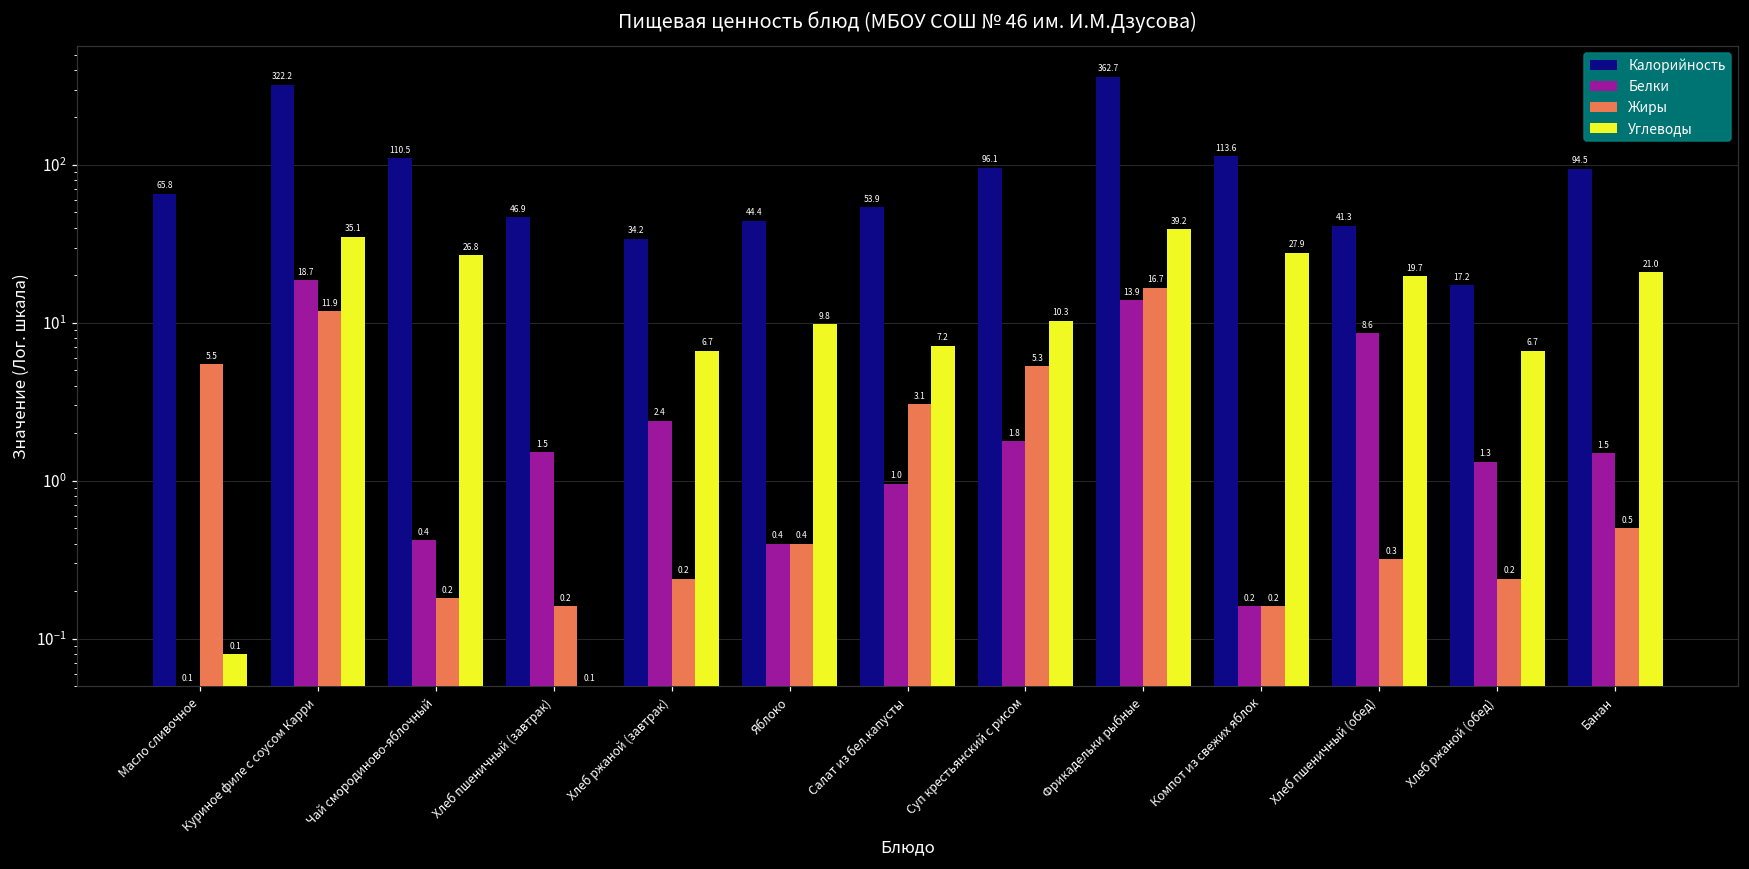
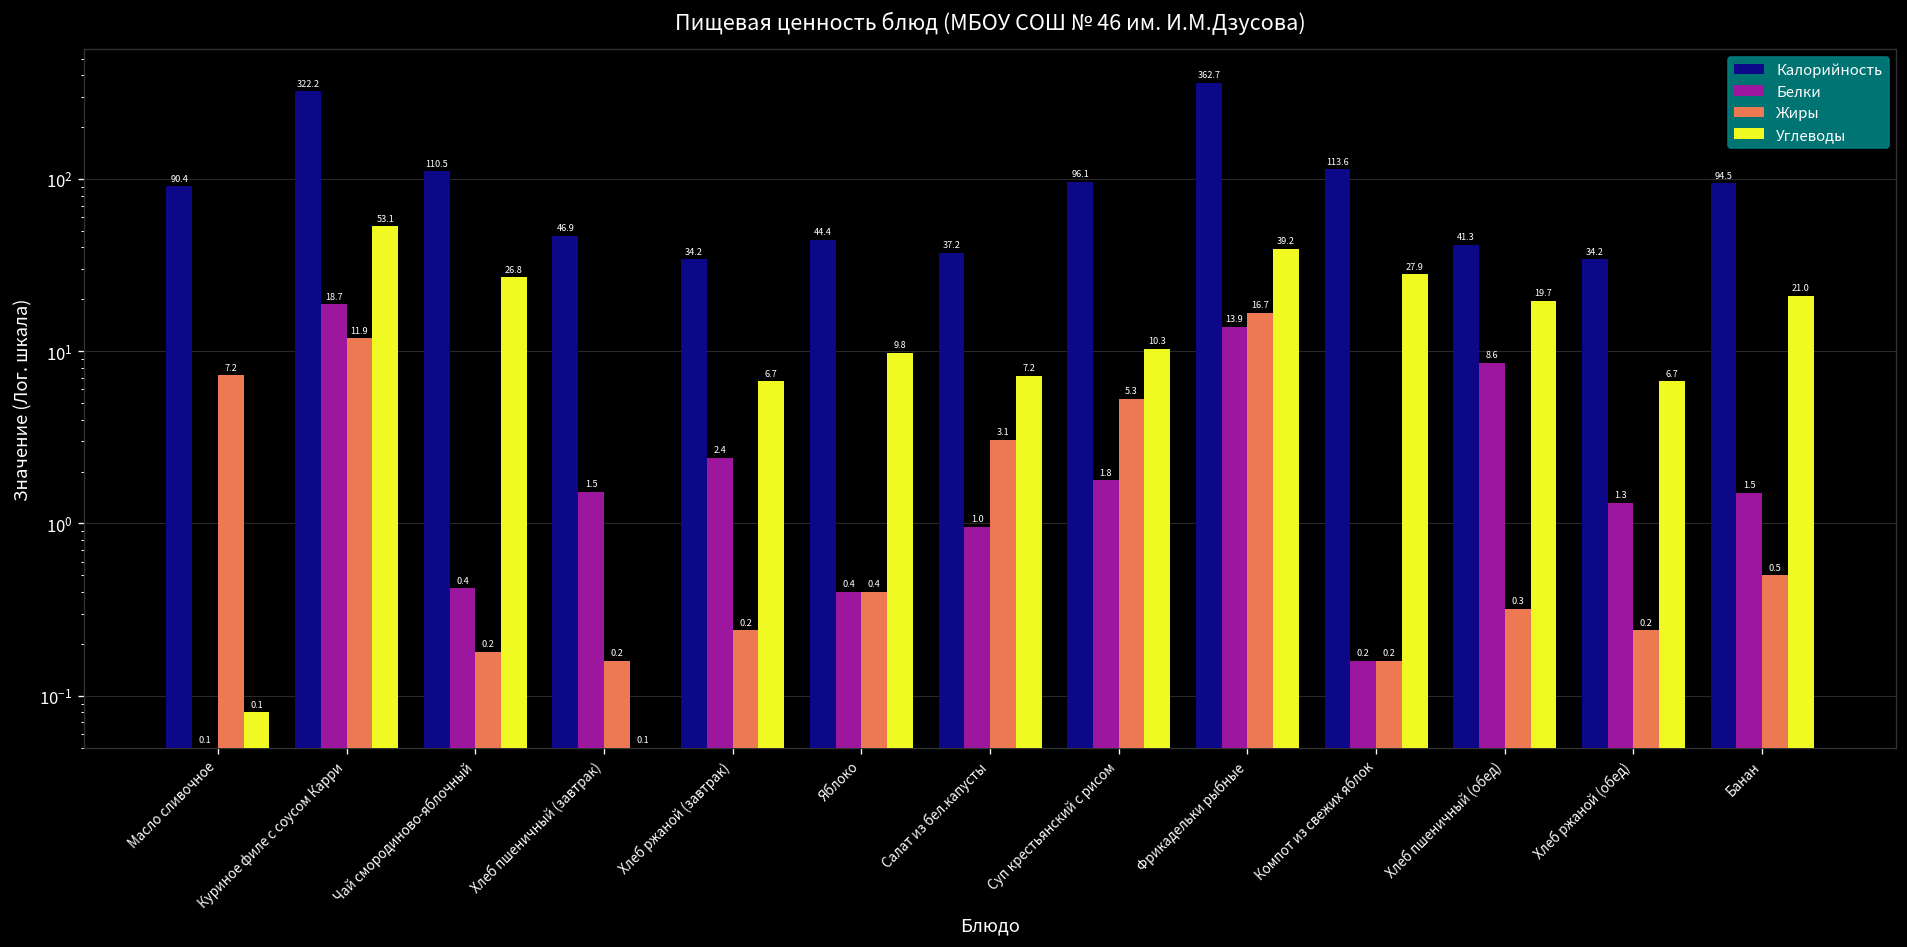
Калорийность, Масло сливочное: 65.8 -> 90.4
Жиры, Масло сливочное: 5.5 -> 7.2
Углеводы, Куриное филе с соусом Карри: 35.1 -> 53.1
Калорийность, Салат из бел.капусты: 53.9 -> 37.2
Калорийность, Хлеб ржаной (обед): 17.2 -> 34.2
